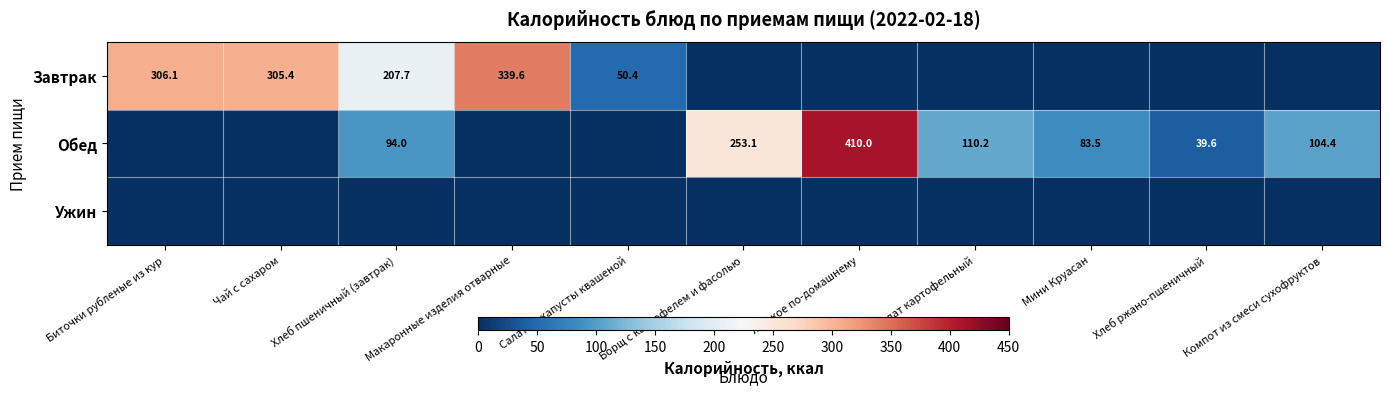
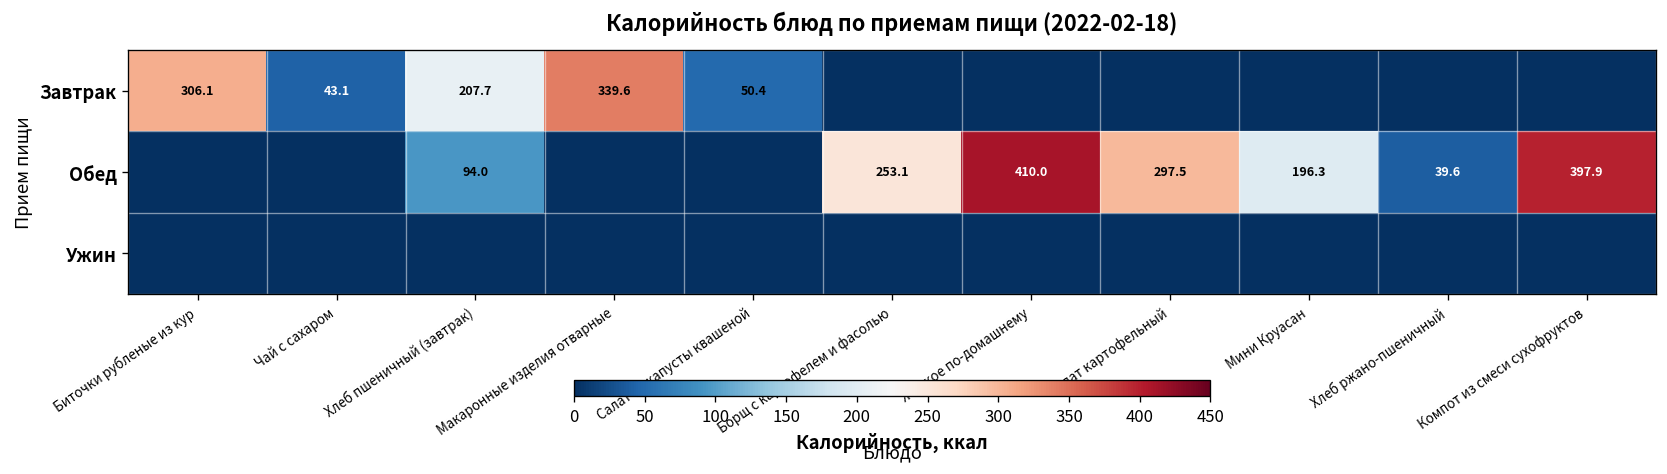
Завтрак, Чай с сахаром: 305.4 -> 43.1
Обед, Салат картофельный: 110.2 -> 297.5
Обед, Мини Круасан: 83.5 -> 196.3
Обед, Компот из смеси сухофруктов: 104.4 -> 397.9
